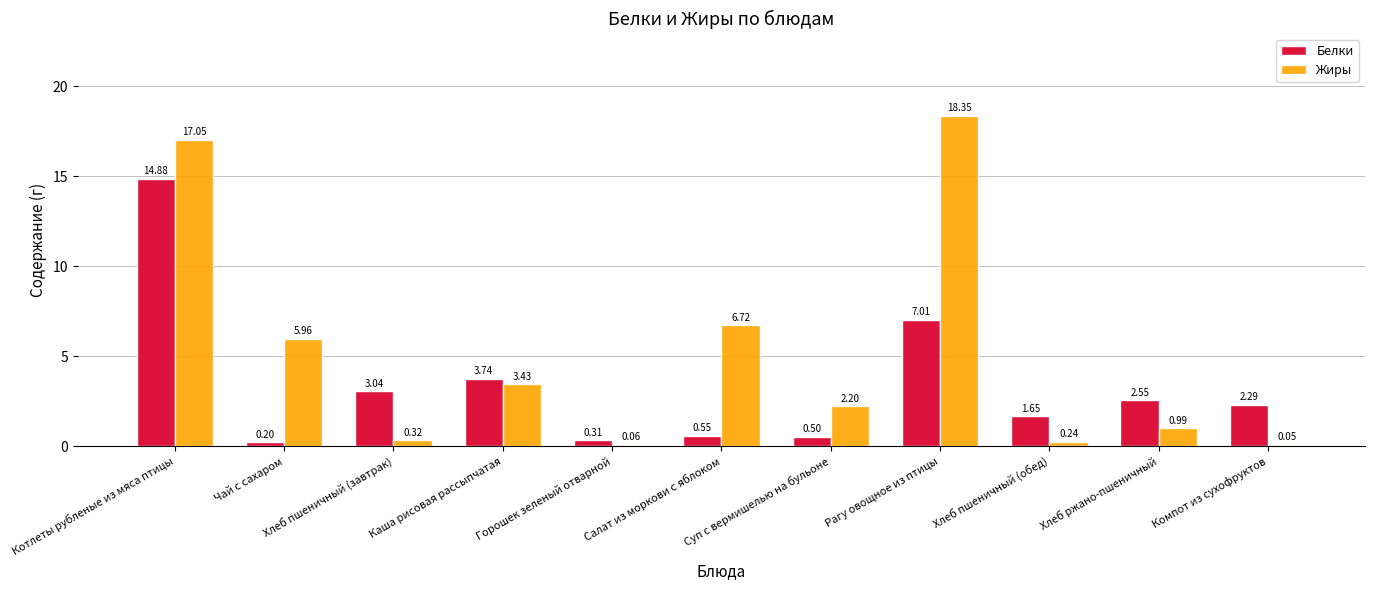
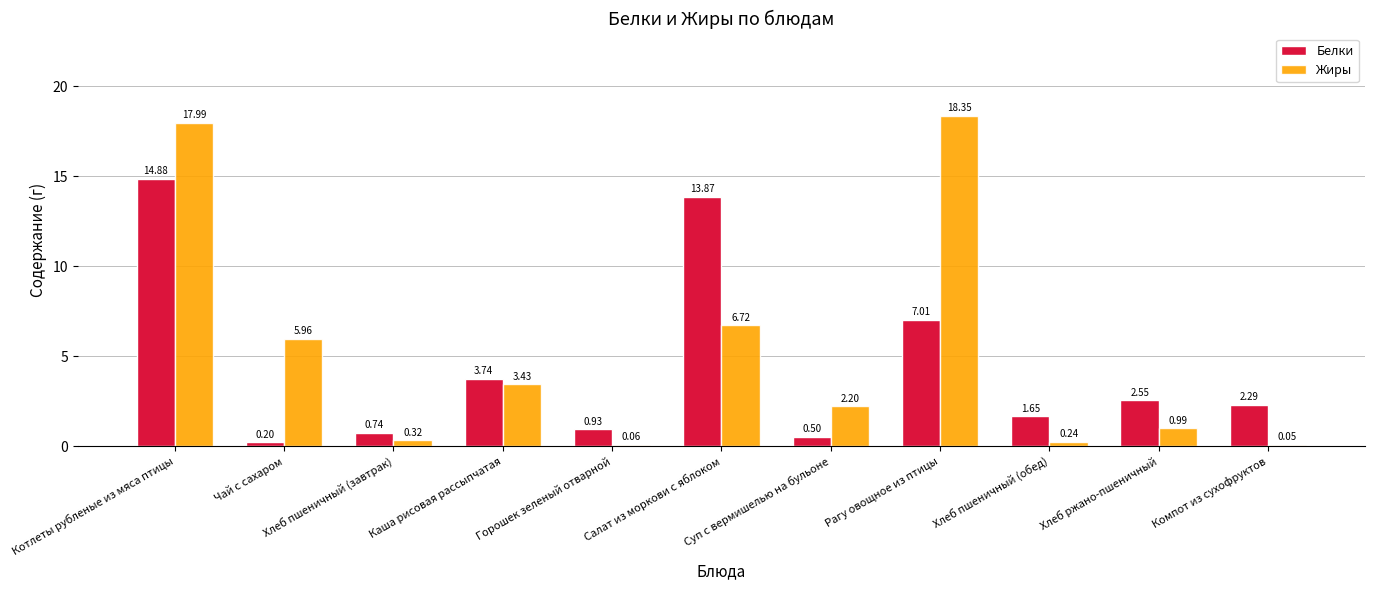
Жиры, Котлеты рубленые из мяса птицы: 17.05 -> 17.99
Белки, Хлеб пшеничный (завтрак): 3.04 -> 0.74
Белки, Горошек зеленый отварной: 0.31 -> 0.93
Белки, Салат из моркови с яблоком: 0.55 -> 13.87
